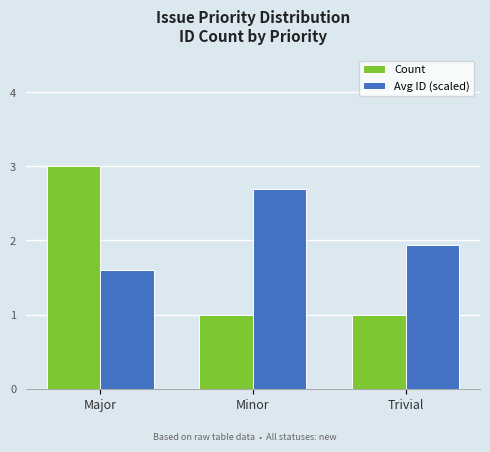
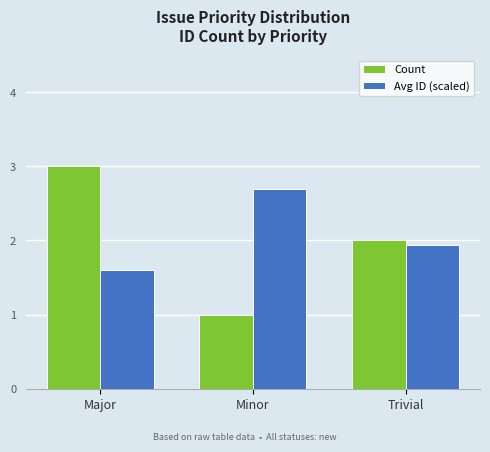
Count, Trivial: 1 -> 2
